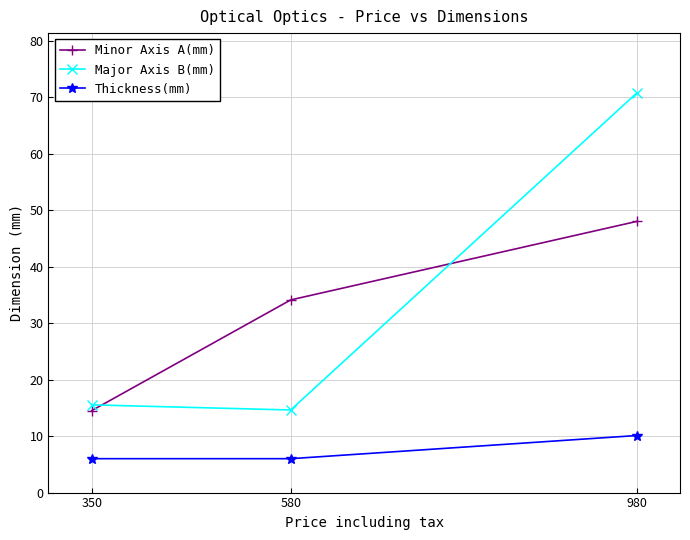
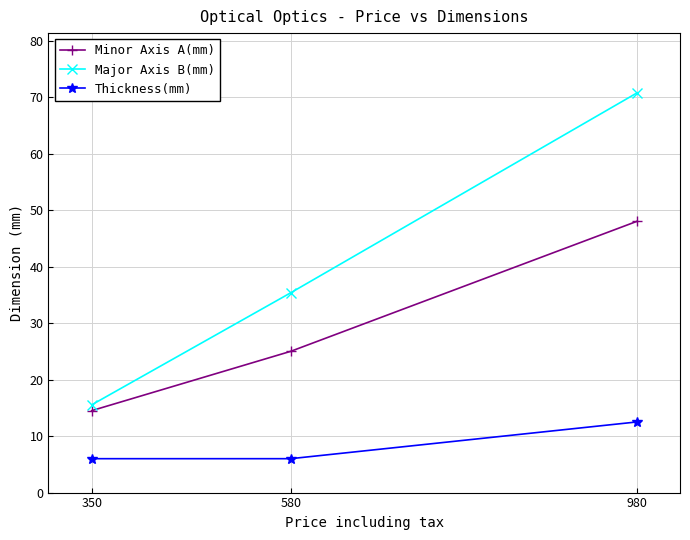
Minor Axis A(mm), 580: 34 -> 25
Major Axis B(mm), 580: 15 -> 35
Thickness(mm), 980: 10 -> 13
